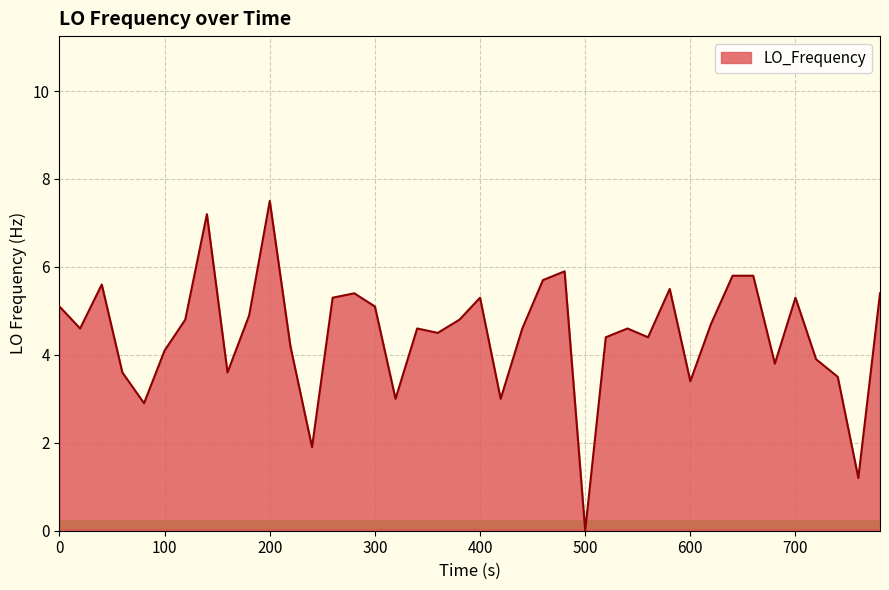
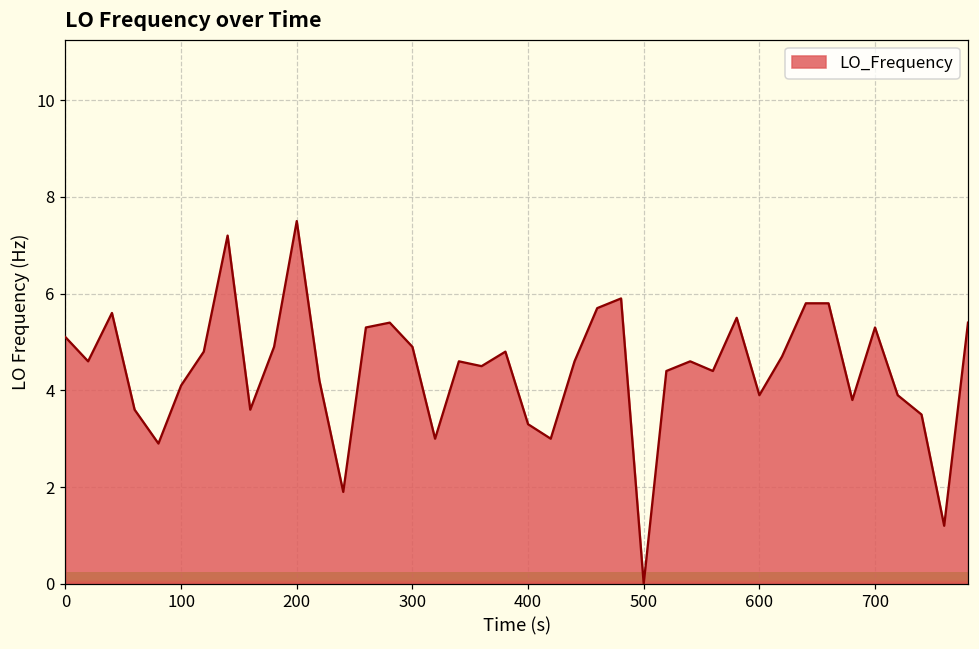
300: 5.1 -> 4.9
400: 5.3 -> 3.3
600: 3.4 -> 3.9
